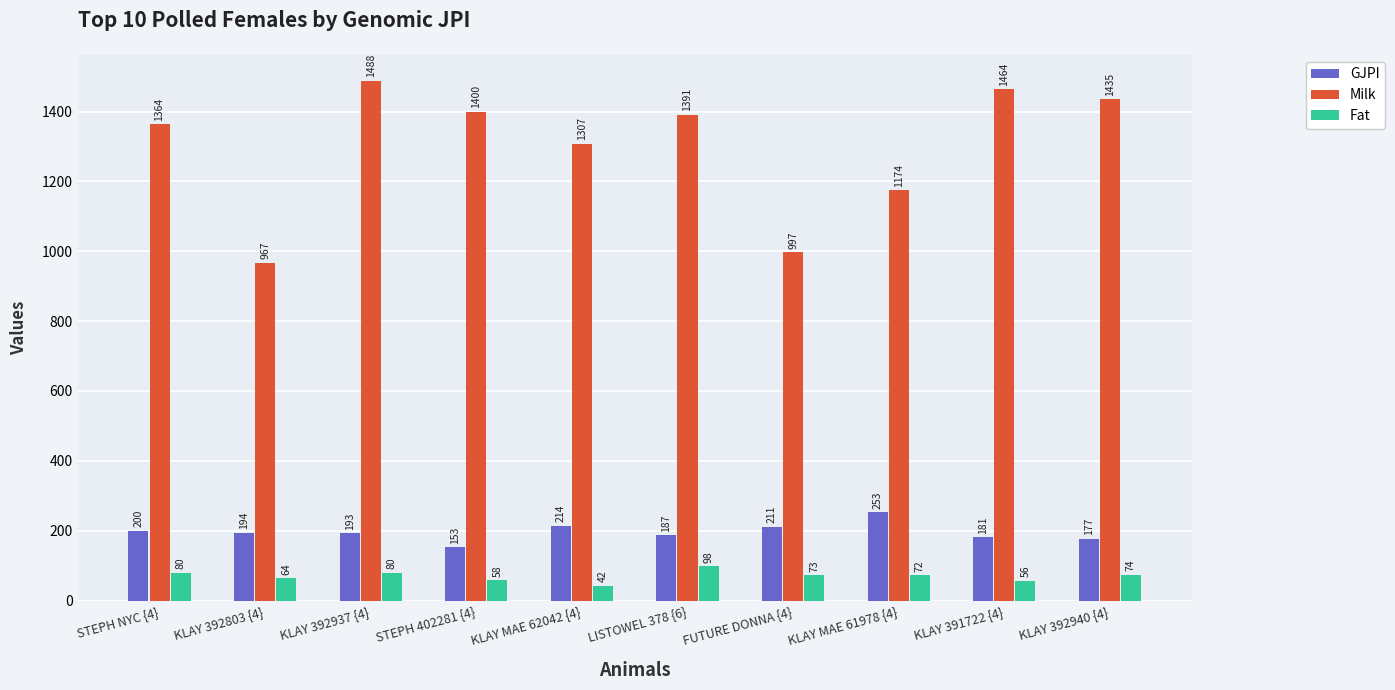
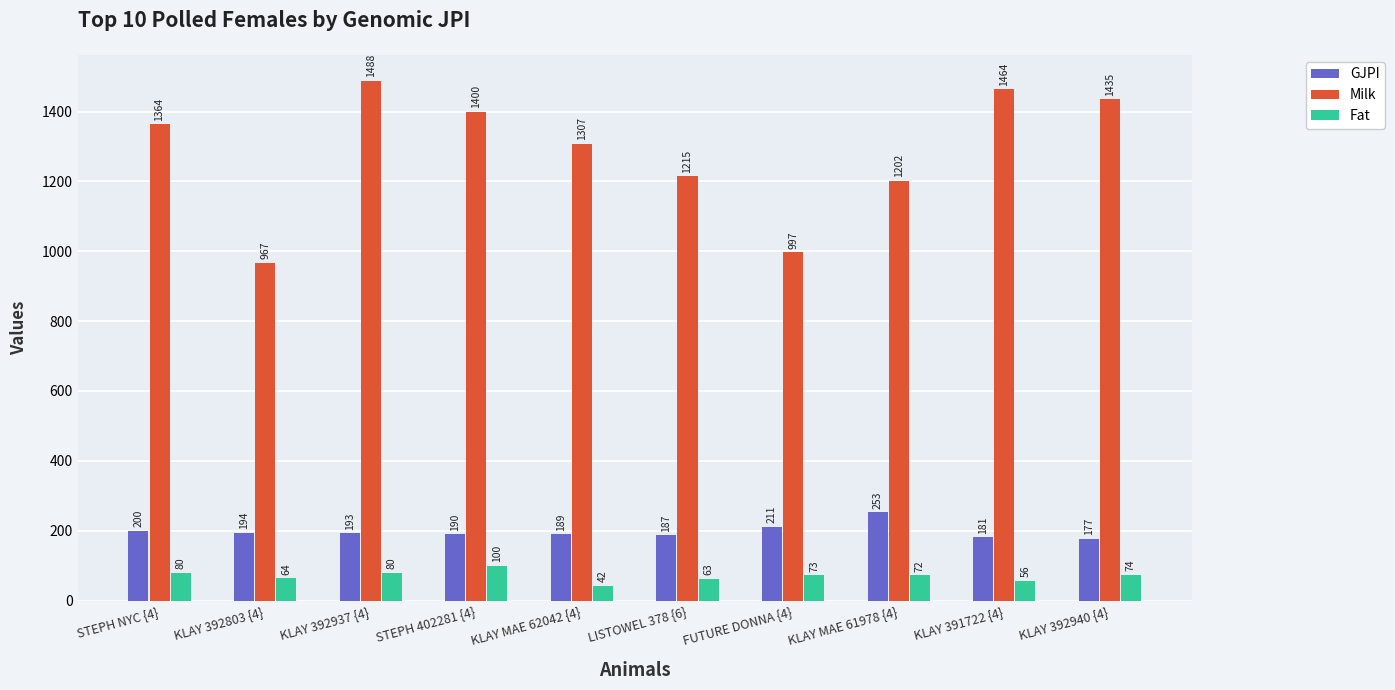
GJPI, STEPH 402281 {4}: 153 -> 190
Fat, STEPH 402281 {4}: 58 -> 100
GJPI, KLAY MAE 62042 {4}: 214 -> 189
Milk, LISTOWEL 378 {6}: 1391 -> 1215
Fat, LISTOWEL 378 {6}: 98 -> 63
Milk, KLAY MAE 61978 {4}: 1174 -> 1202
